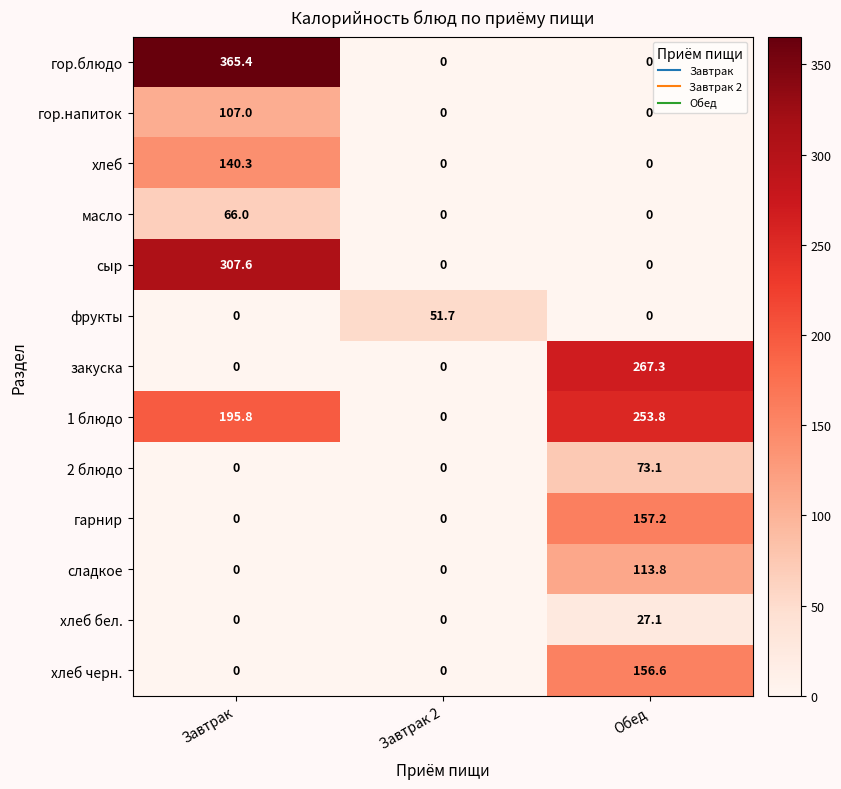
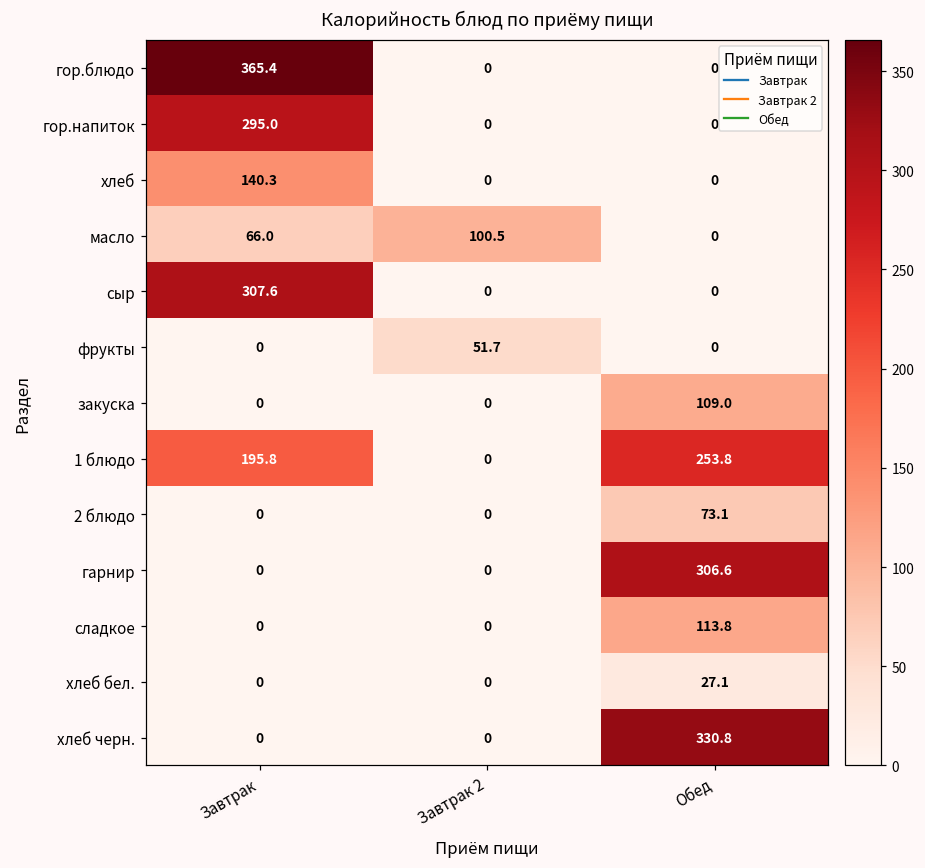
гор.напиток, Завтрак: 107.0 -> 295.0
масло, Завтрак 2: 0 -> 100.5
закуска, Обед: 267.3 -> 109.0
гарнир, Обед: 157.2 -> 306.6
хлеб черн., Обед: 156.6 -> 330.8
